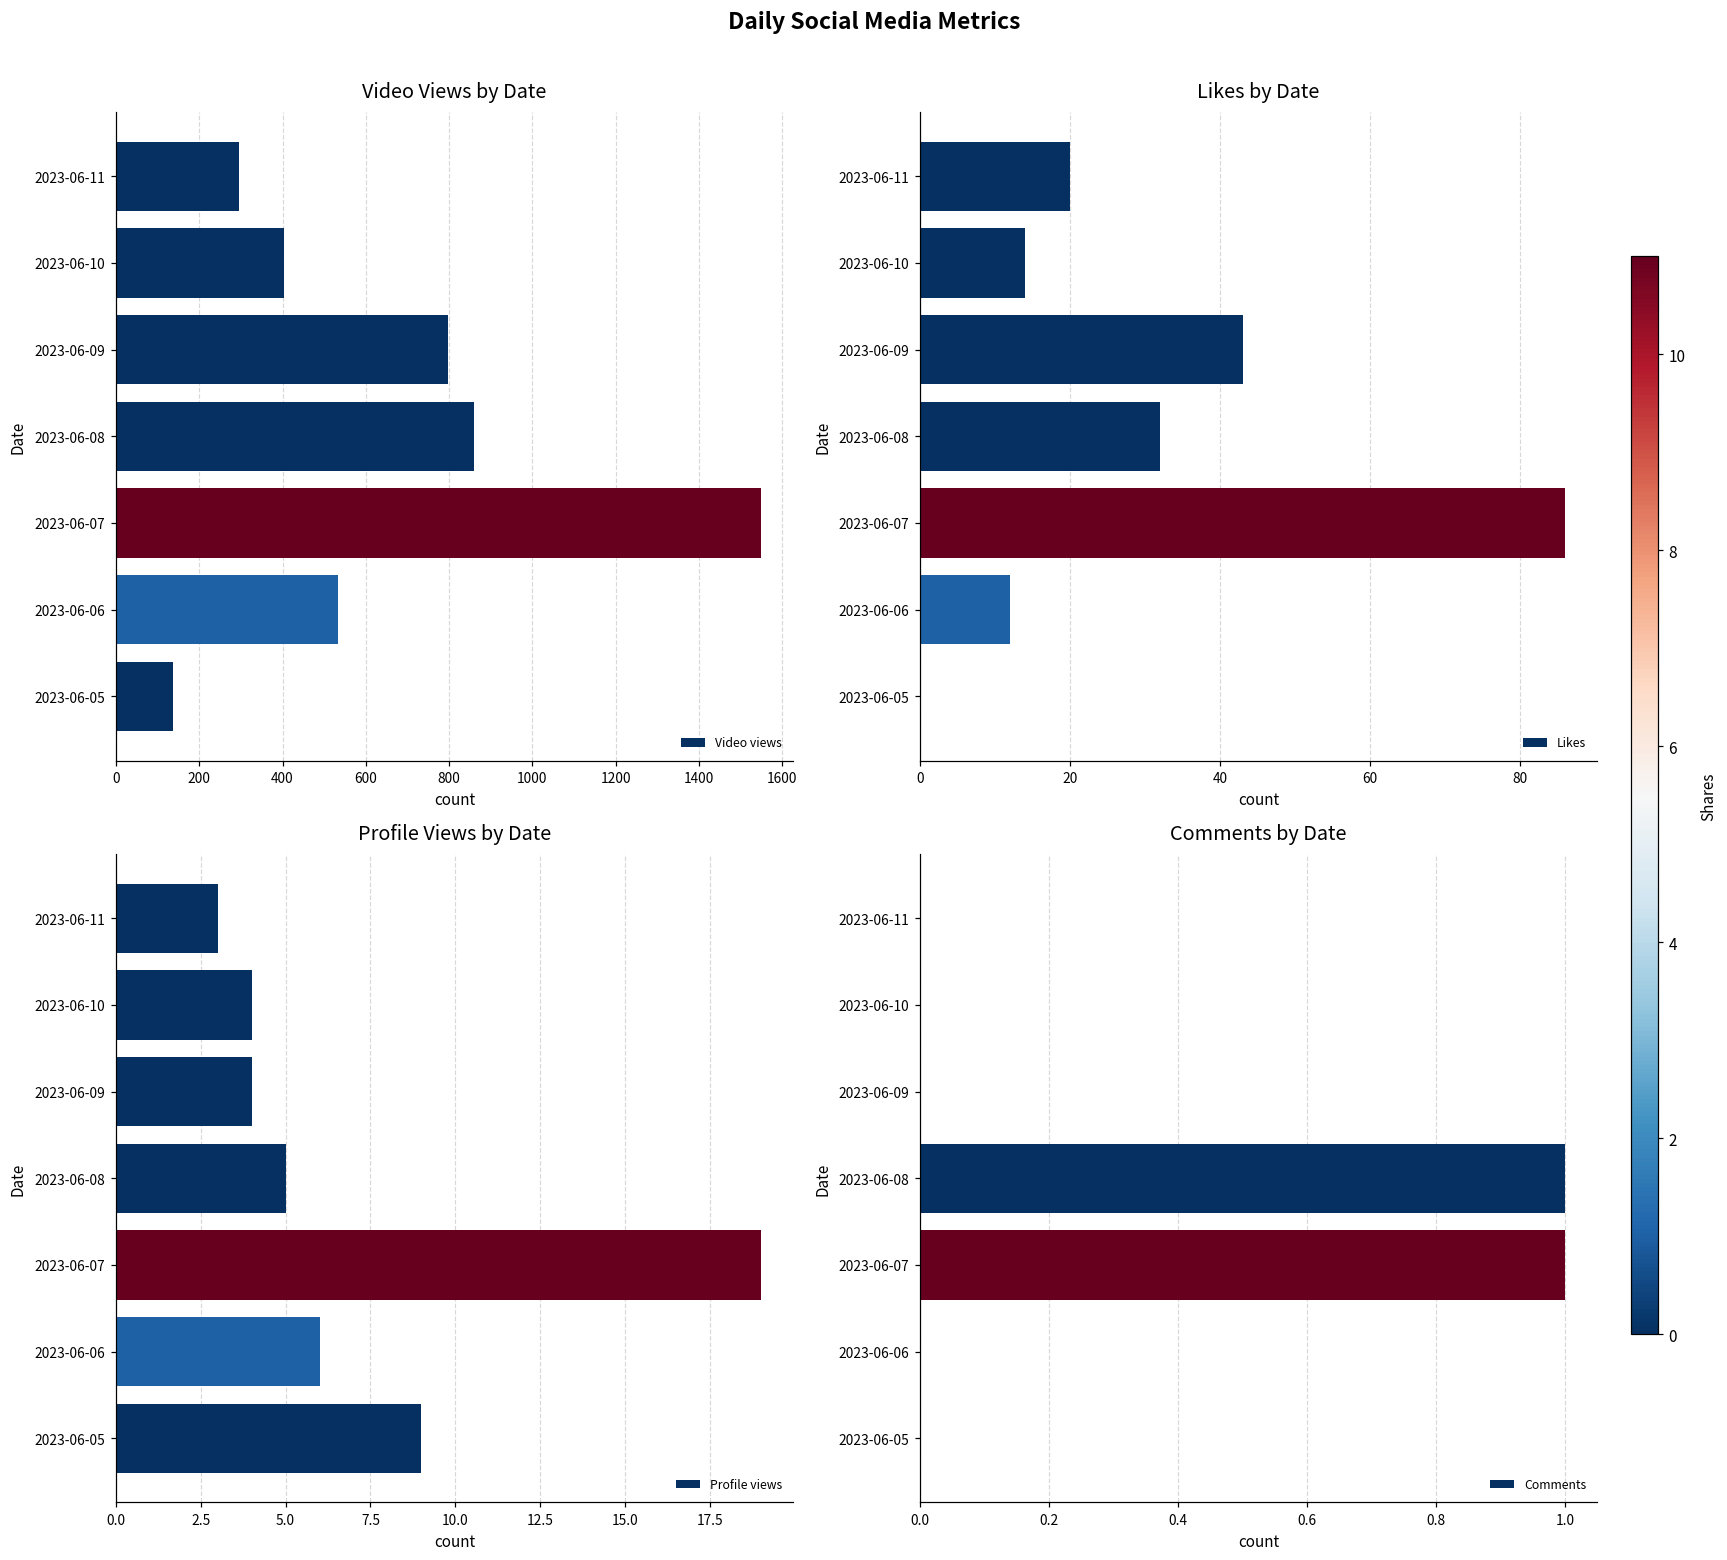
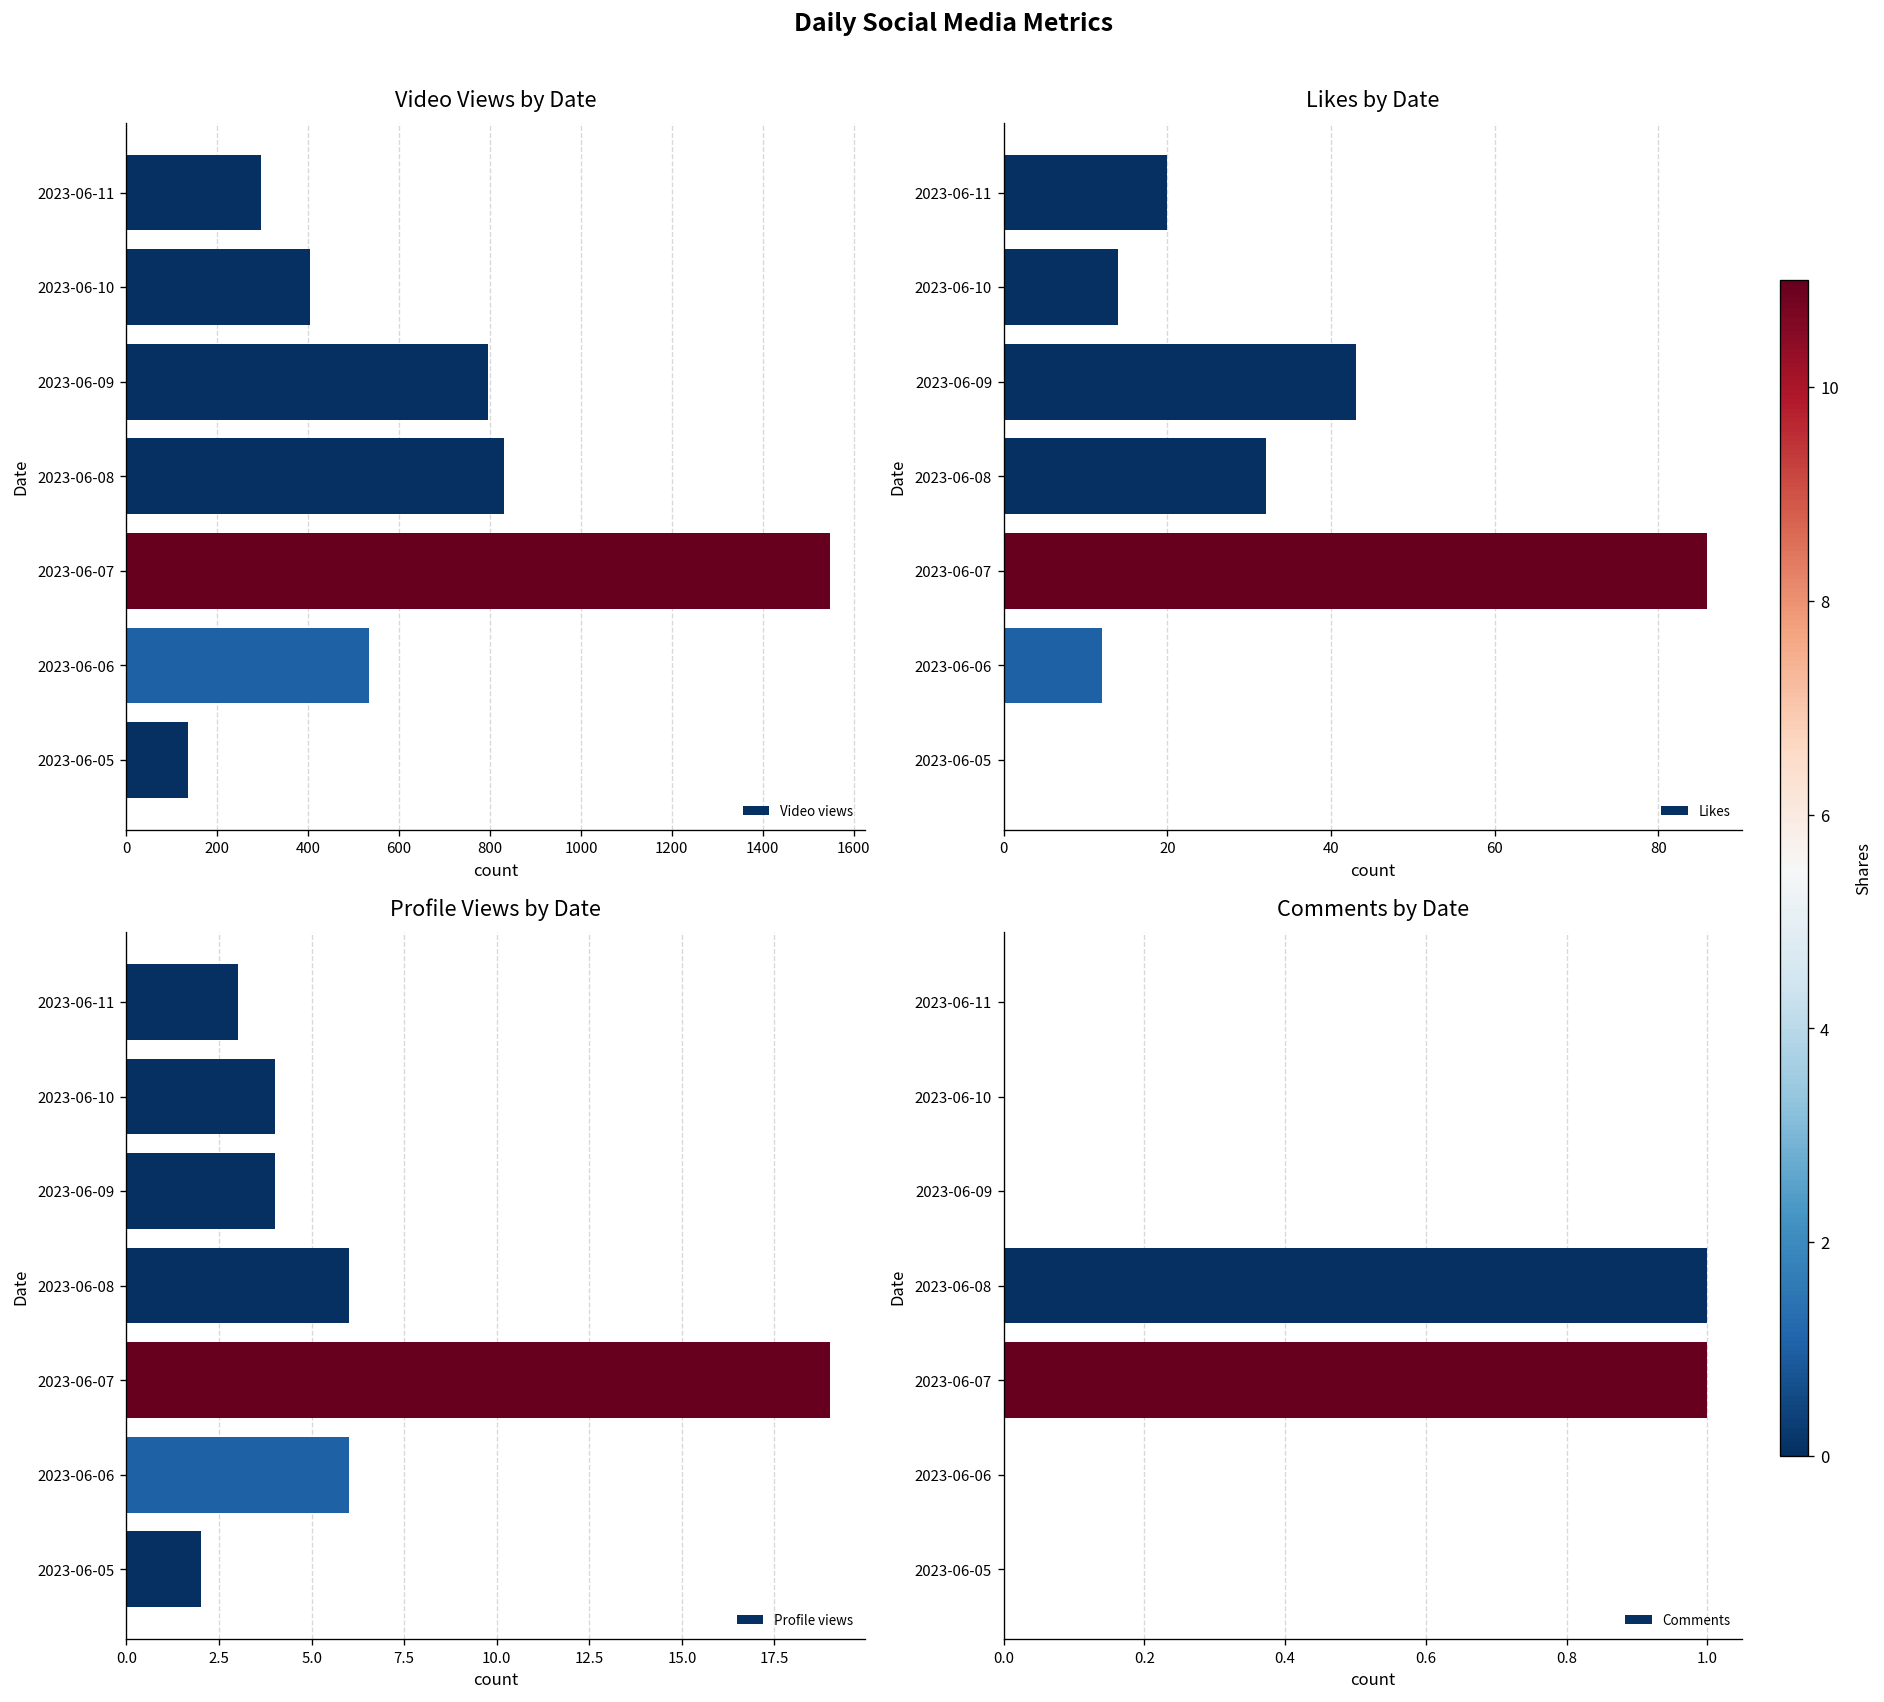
Video Views by Date, 2023-06-08: 860 -> 830
Profile Views by Date, 2023-06-08: 5 -> 6
Profile Views by Date, 2023-06-05: 9 -> 2
